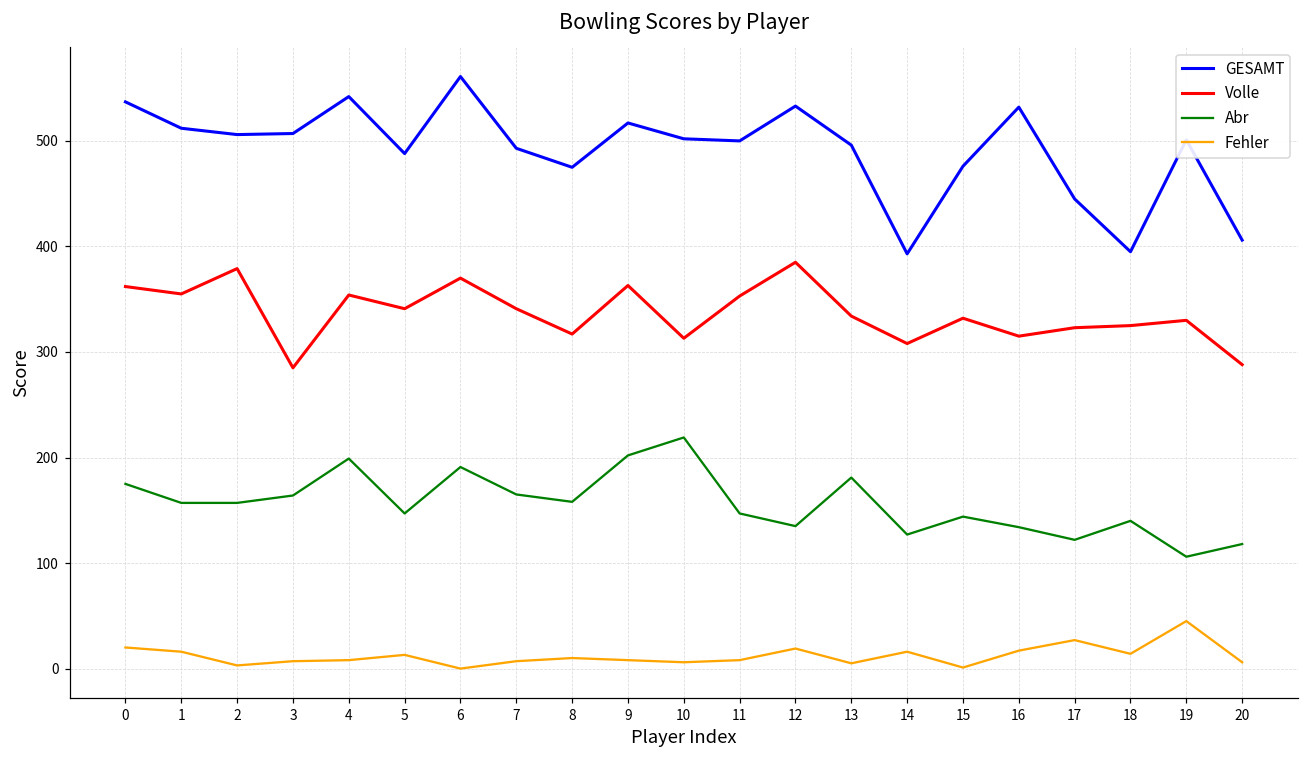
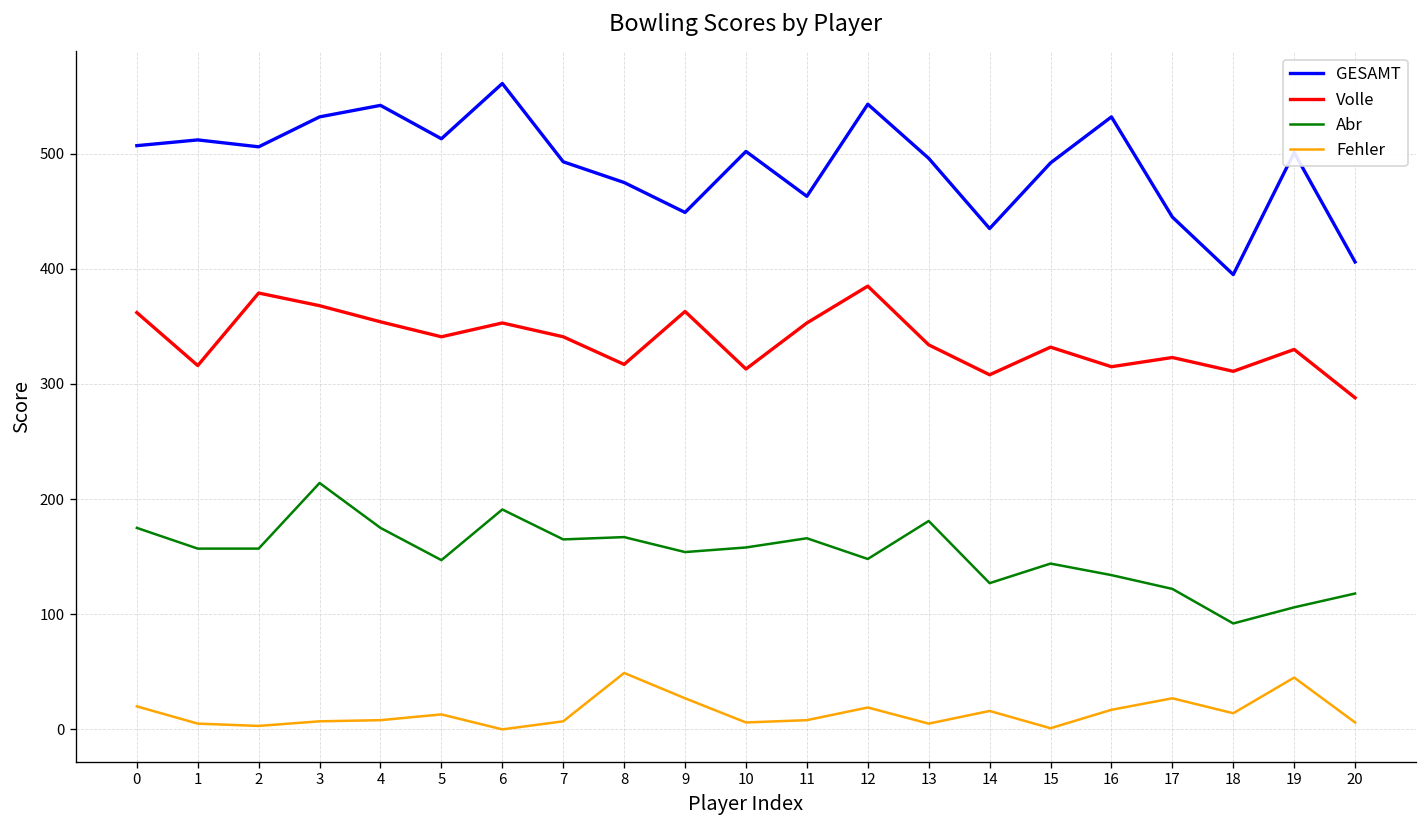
GESAMT, 0: 540 -> 510
Volle, 1: 360 -> 320
Fehler, 1: 20 -> 10
GESAMT, 3: 510 -> 530
Volle, 3: 290 -> 370
Abr, 3: 160 -> 210
Abr, 4: 200 -> 180
GESAMT, 5: 490 -> 510
Volle, 6: 370 -> 350
Abr, 8: 160 -> 170
Fehler, 8: 10 -> 50
GESAMT, 9: 520 -> 450
Abr, 9: 200 -> 150
Fehler, 9: 10 -> 30
Abr, 10: 220 -> 160
GESAMT, 11: 500 -> 460
Abr, 11: 150 -> 170
GESAMT, 12: 530 -> 540
Abr, 12: 140 -> 150
GESAMT, 14: 390 -> 440
GESAMT, 15: 480 -> 490
Volle, 18: 330 -> 310
Abr, 18: 140 -> 90
